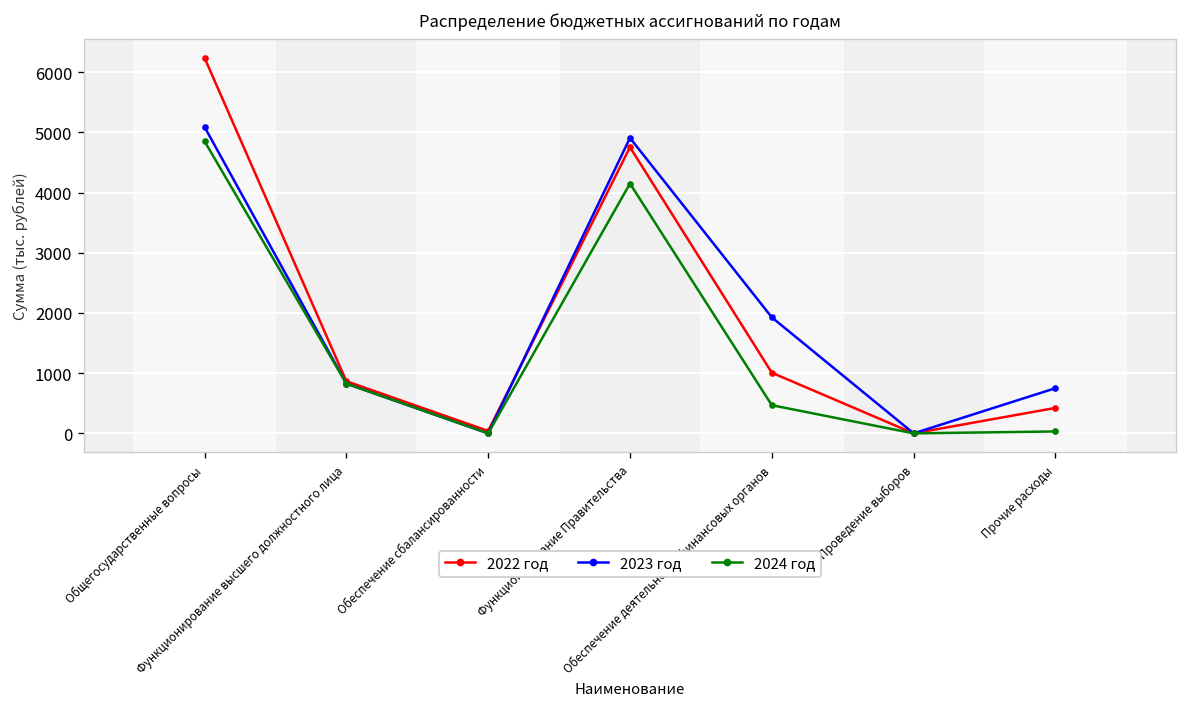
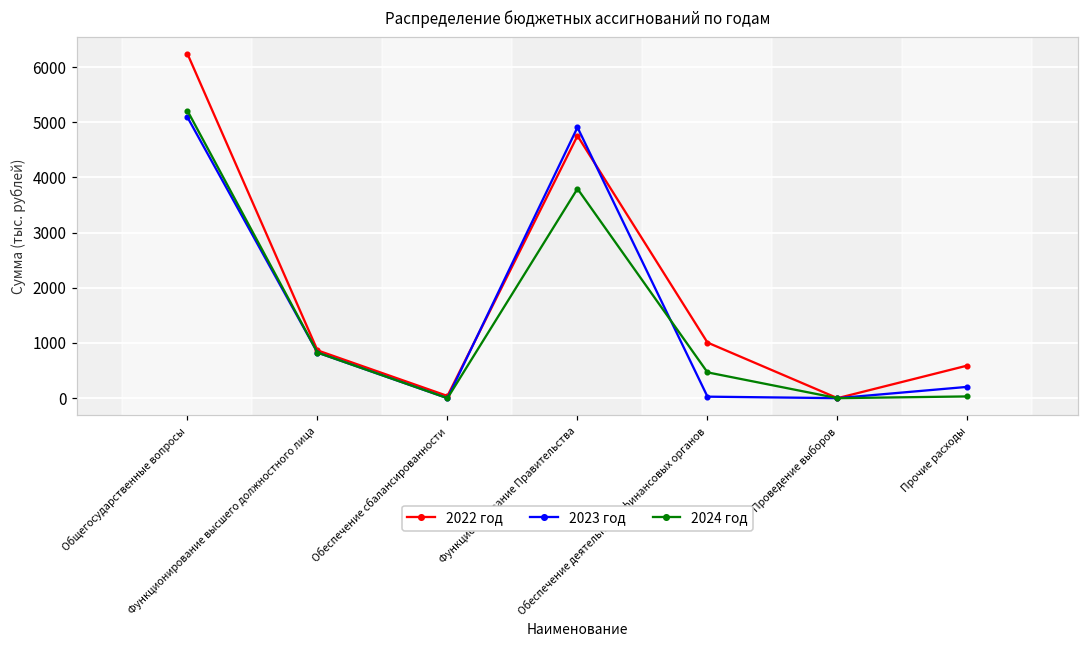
2024 год, Общегосударственные вопросы: 4900 -> 5200
2024 год, Функционирование Правительства: 4200 -> 3800
2023 год, Обеспечение деятельности финансовых органов: 1900 -> 0
2022 год, Прочие расходы: 400 -> 600
2023 год, Прочие расходы: 800 -> 200
